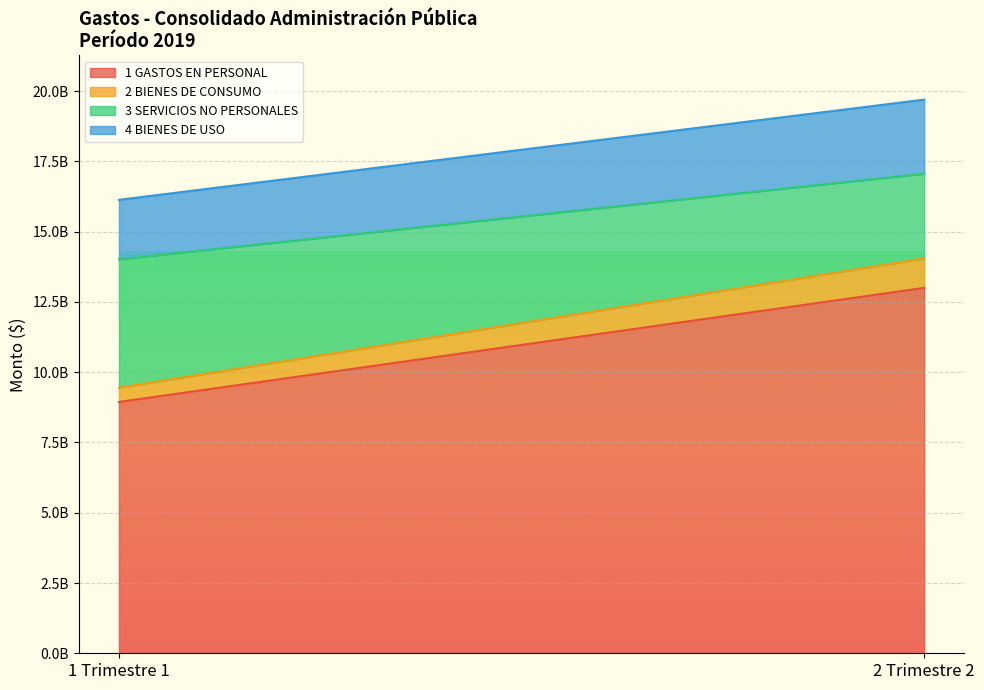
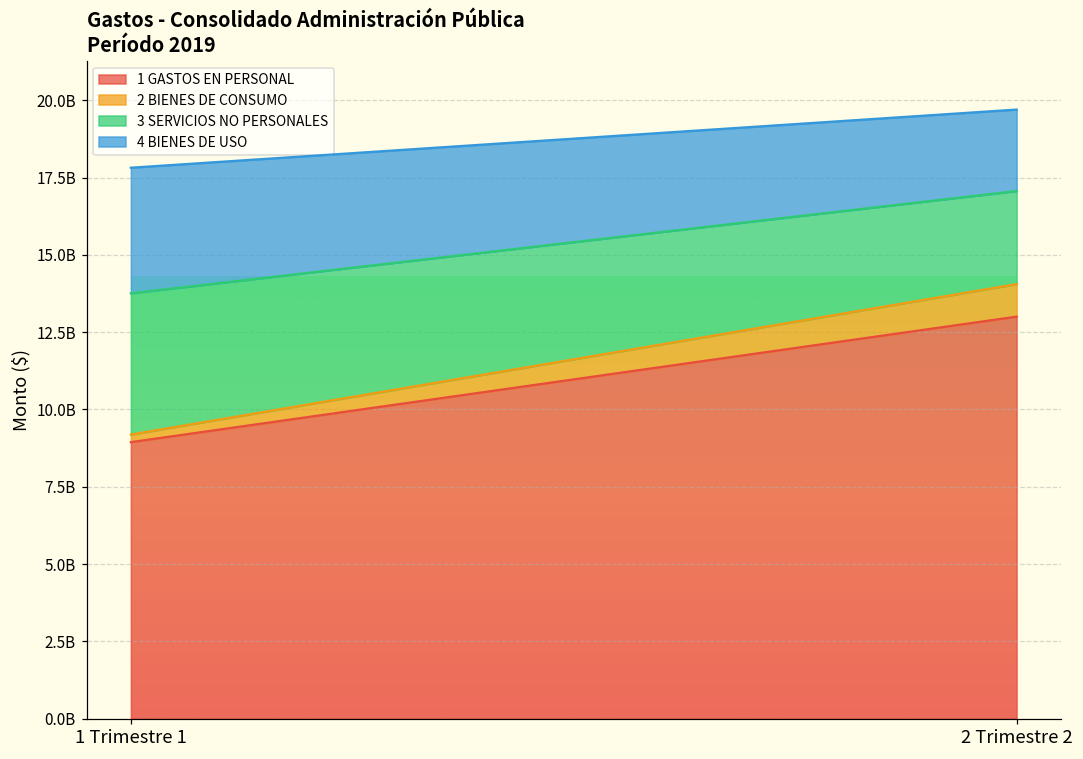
2 BIENES DE CONSUMO, 1 Trimestre 1: 500000000 -> 200000000
4 BIENES DE USO, 1 Trimestre 1: 2100000000 -> 4100000000
